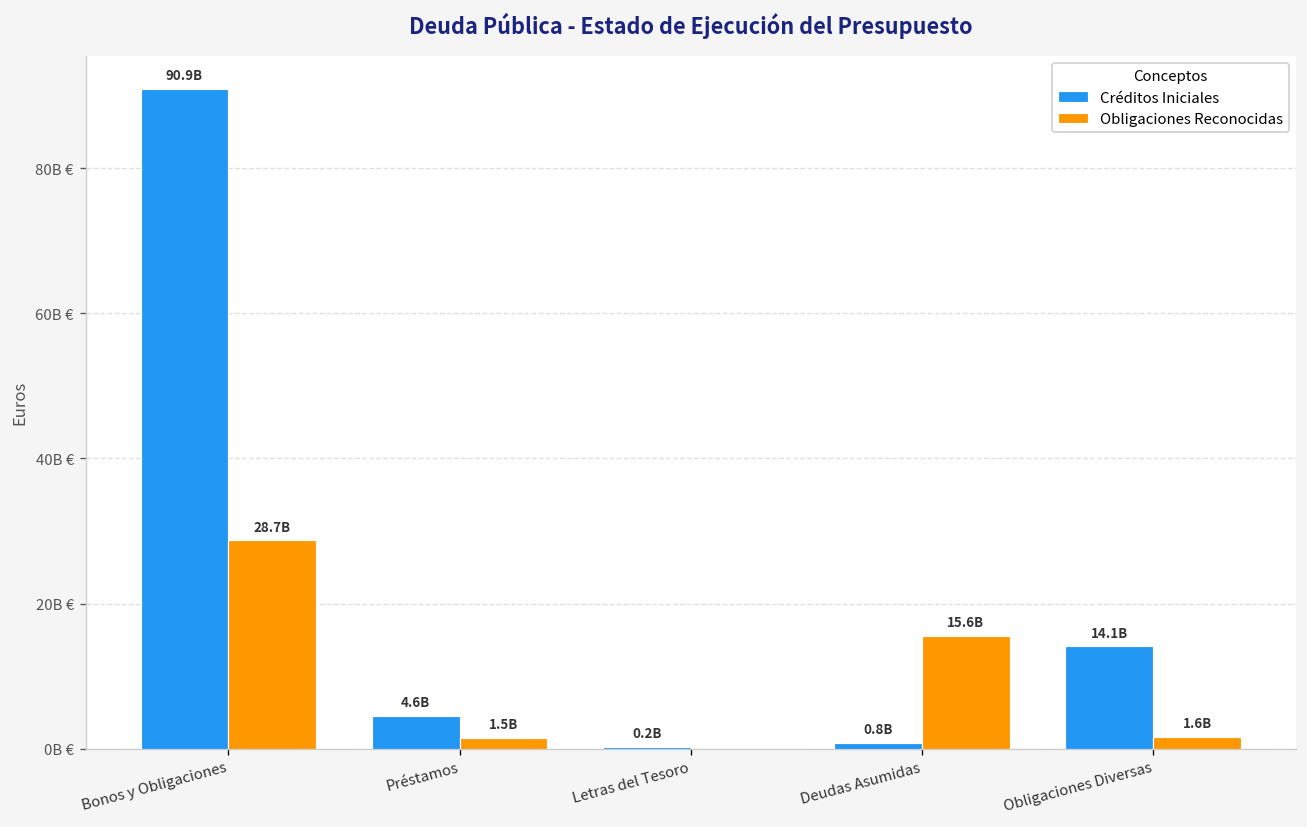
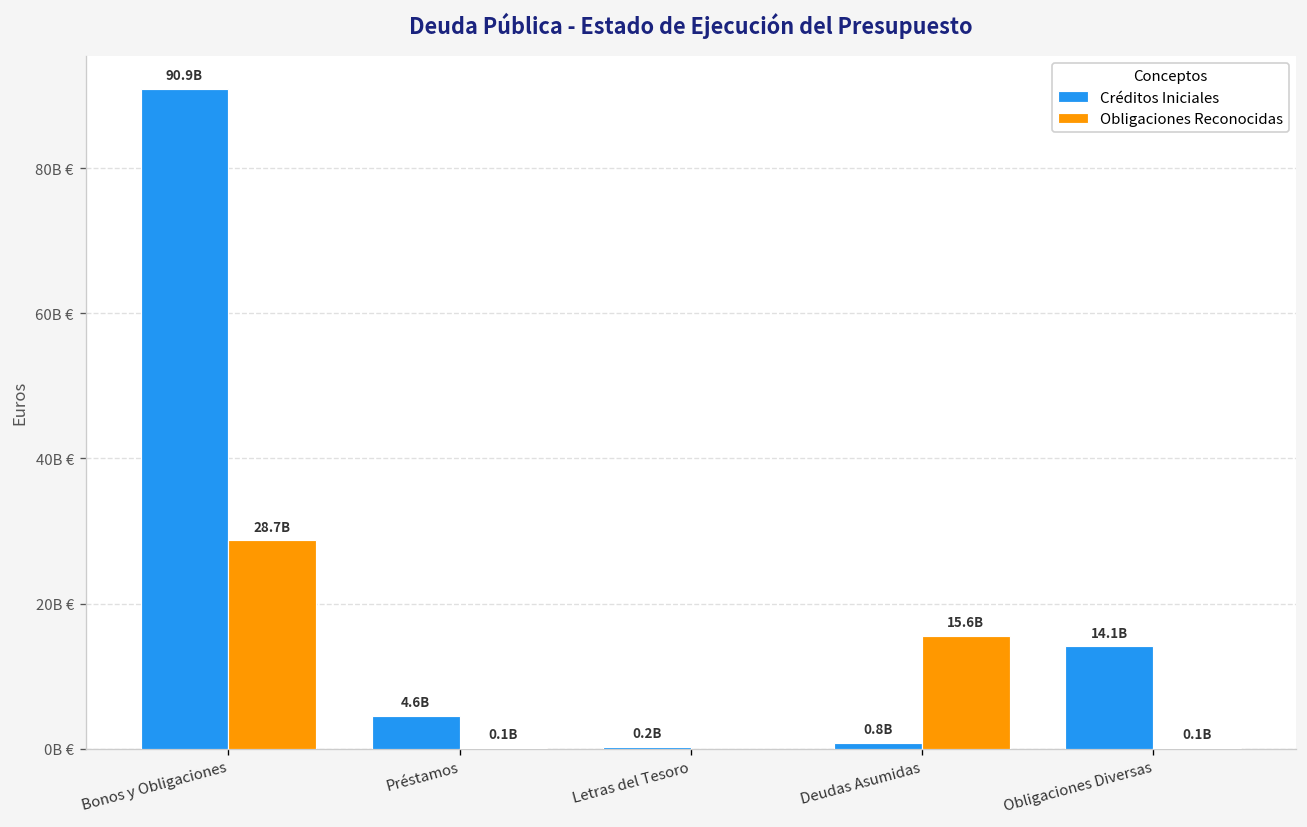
Obligaciones Reconocidas, Préstamos: 1.5B -> 0.1B
Obligaciones Reconocidas, Obligaciones Diversas: 1.6B -> 0.1B
